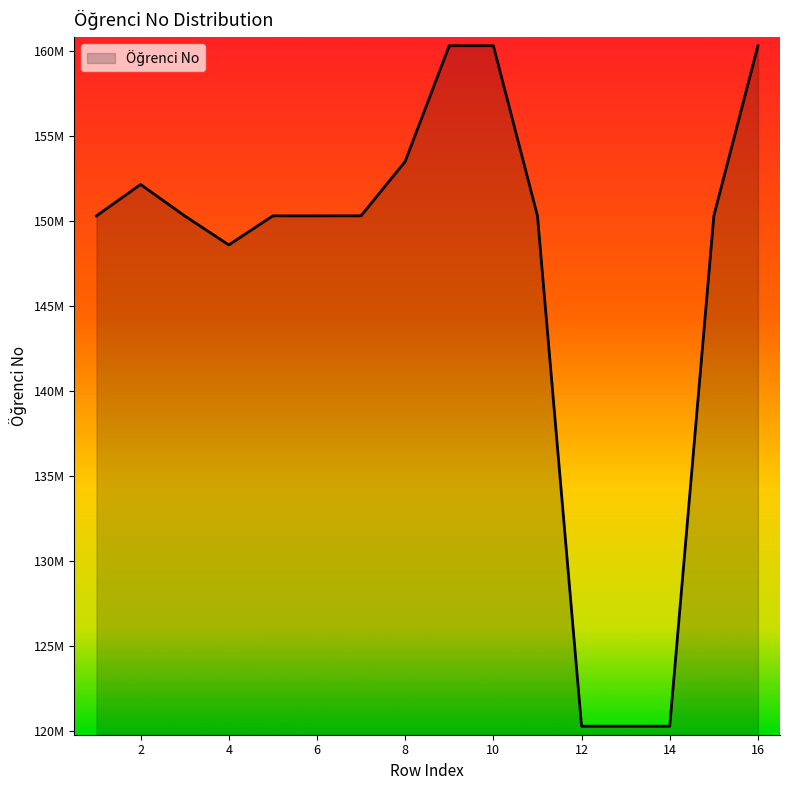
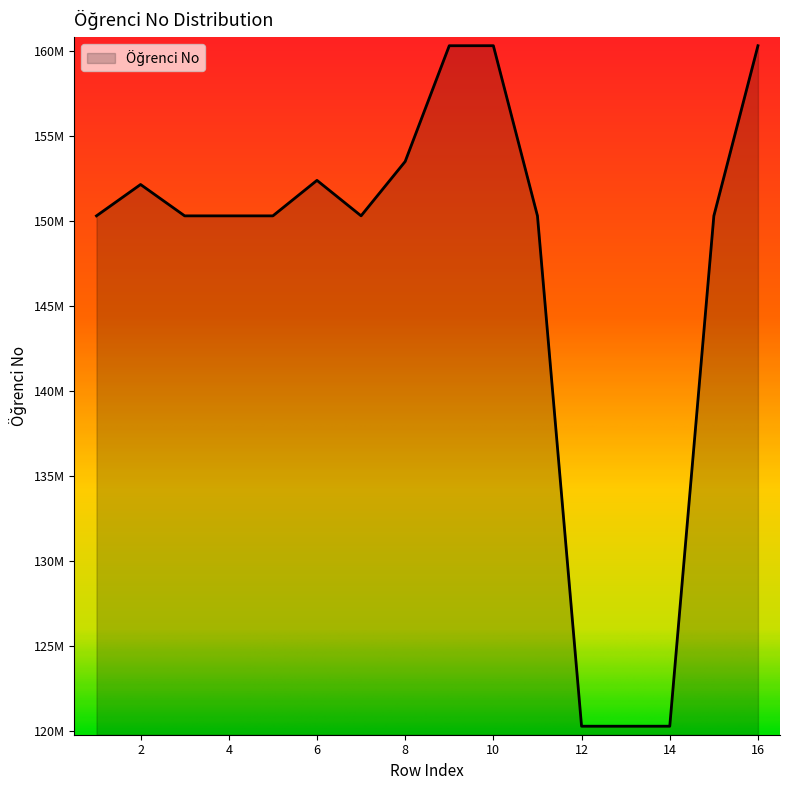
4: 148600000 -> 150300000
6: 150300000 -> 152400000
